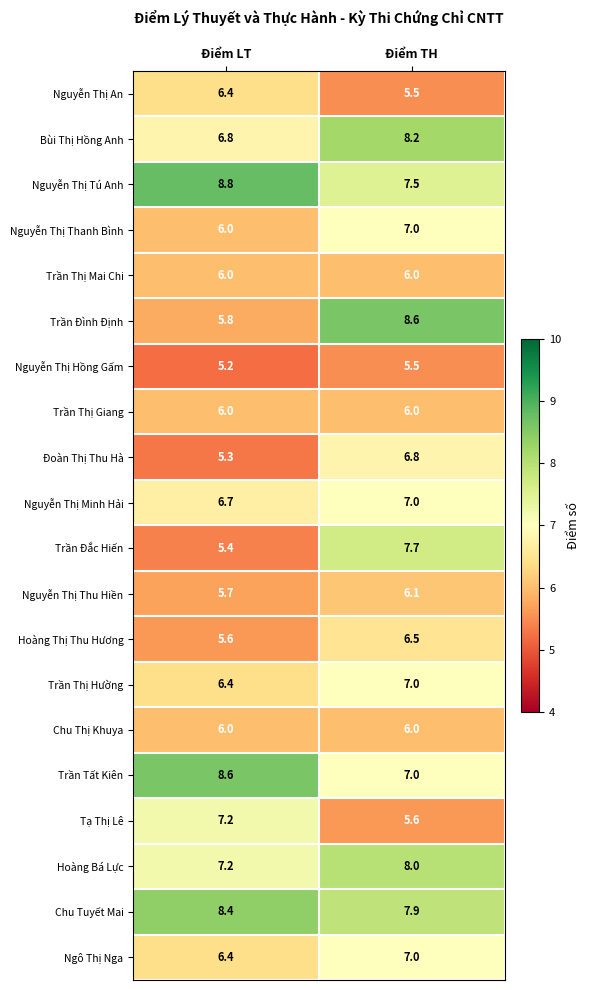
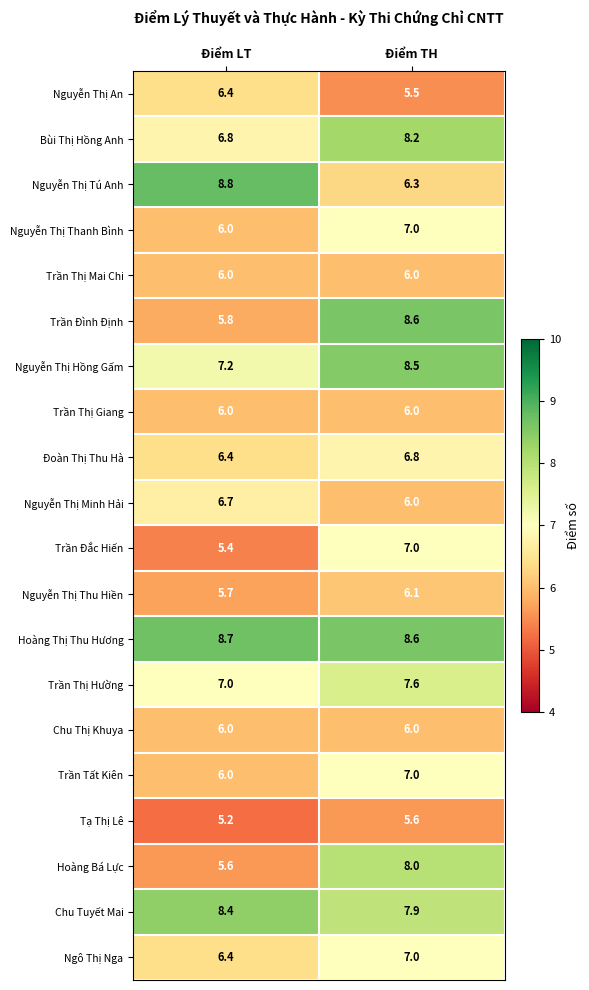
Nguyễn Thị Tú Anh, Điểm TH: 7.5 -> 6.3
Nguyễn Thị Hồng Gấm, Điểm LT: 5.2 -> 7.2
Nguyễn Thị Hồng Gấm, Điểm TH: 5.5 -> 8.5
Đoàn Thị Thu Hà, Điểm LT: 5.3 -> 6.4
Nguyễn Thị Minh Hải, Điểm TH: 7.0 -> 6.0
Trần Đắc Hiến, Điểm TH: 7.7 -> 7.0
Hoàng Thị Thu Hương, Điểm LT: 5.6 -> 8.7
Hoàng Thị Thu Hương, Điểm TH: 6.5 -> 8.6
Trần Thị Hường, Điểm LT: 6.4 -> 7.0
Trần Thị Hường, Điểm TH: 7.0 -> 7.6
Trần Tất Kiên, Điểm LT: 8.6 -> 6.0
Tạ Thị Lê, Điểm LT: 7.2 -> 5.2
Hoàng Bá Lực, Điểm LT: 7.2 -> 5.6
